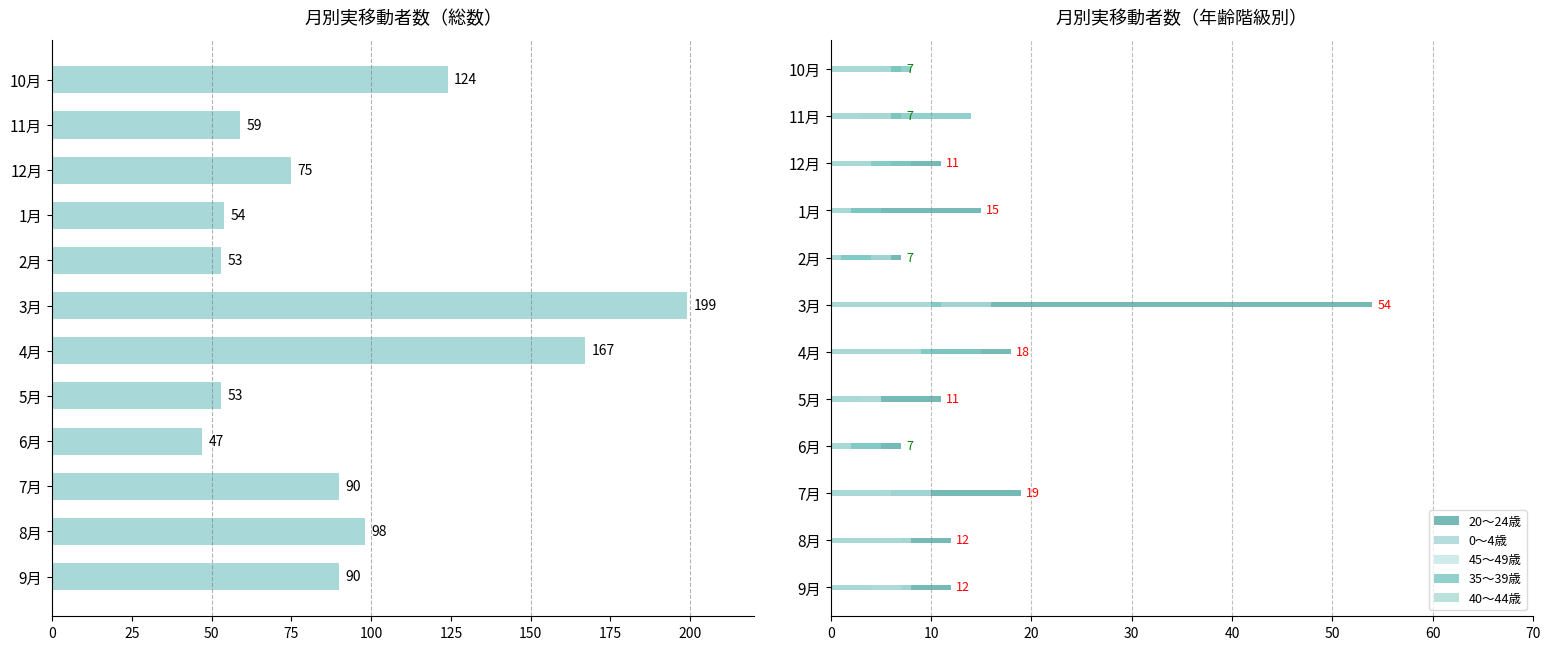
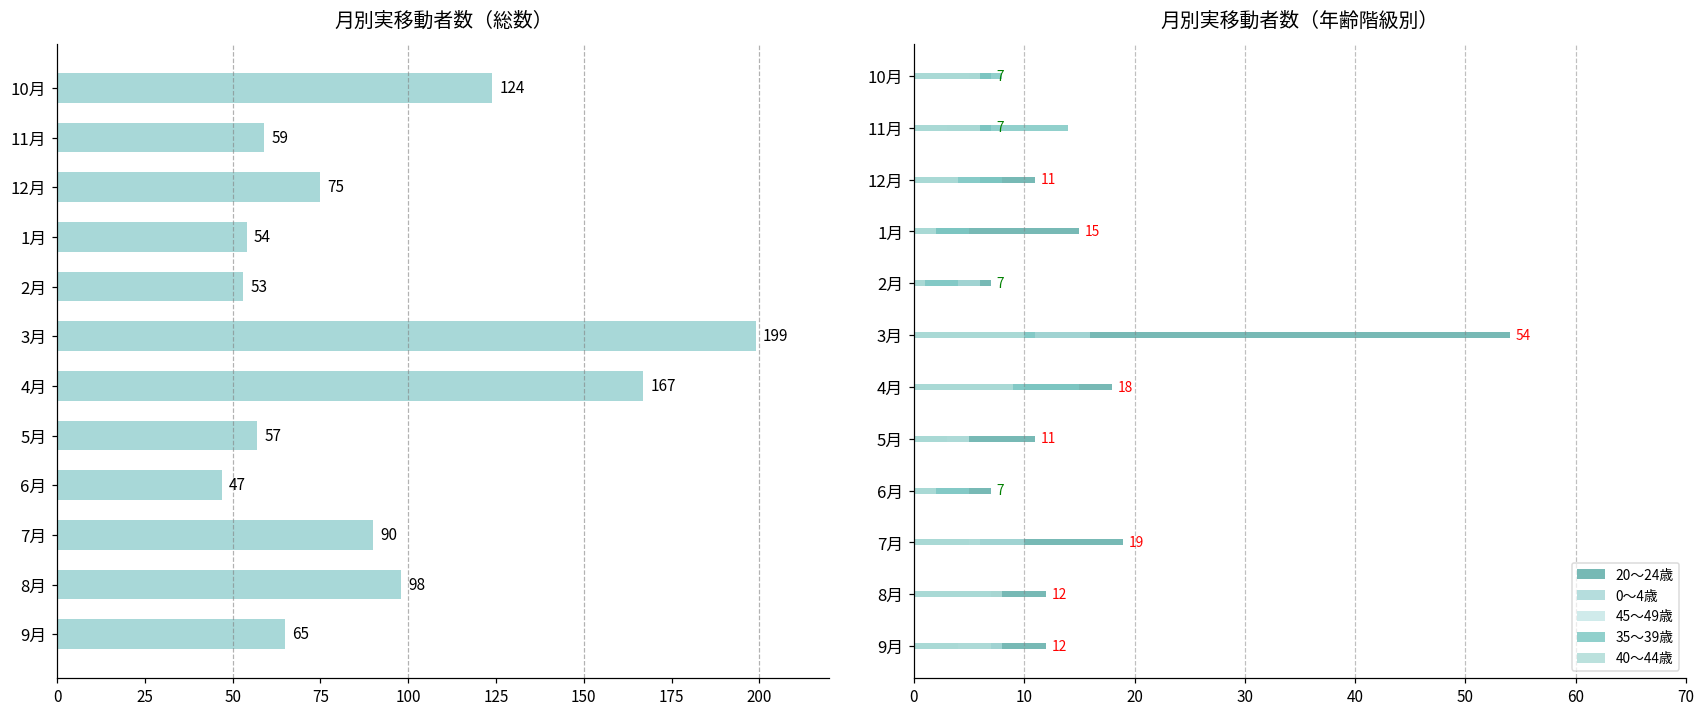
月別実移動者数（総数）, 5月: 53 -> 57
月別実移動者数（総数）, 9月: 90 -> 65
